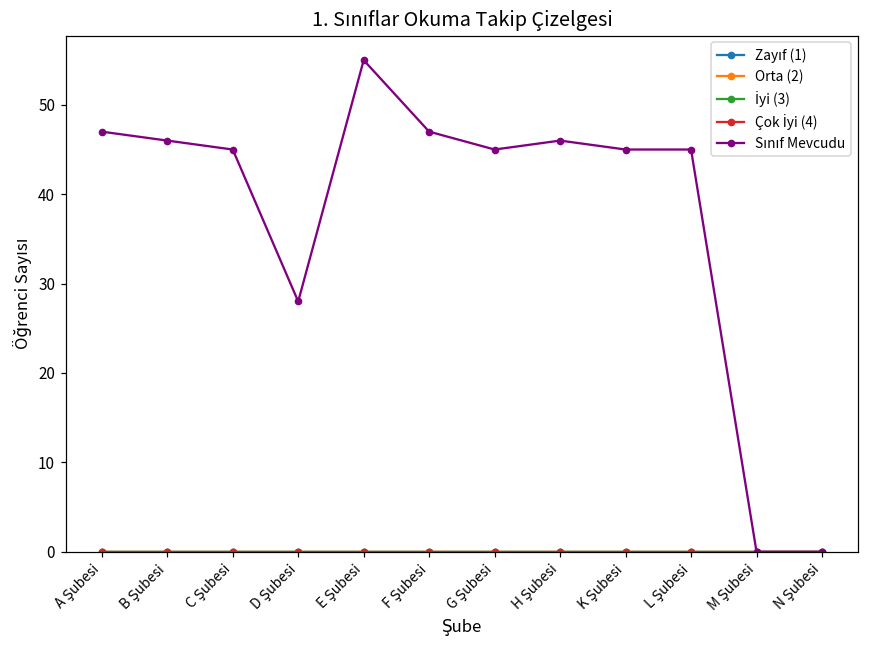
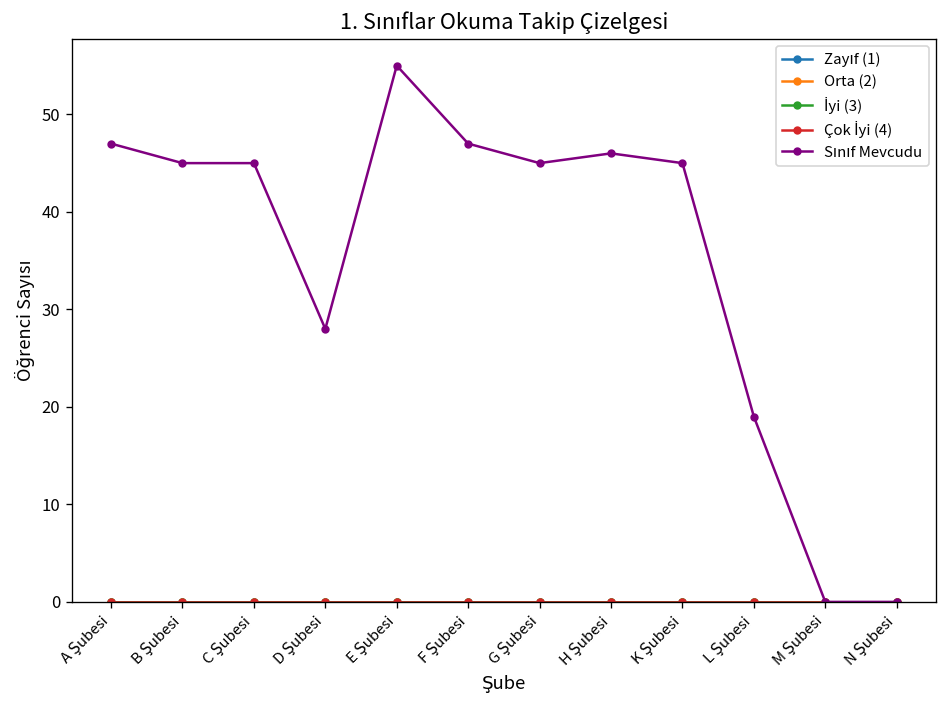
Sınıf Mevcudu, B Şubesi: 46 -> 45
Sınıf Mevcudu, L Şubesi: 45 -> 19
